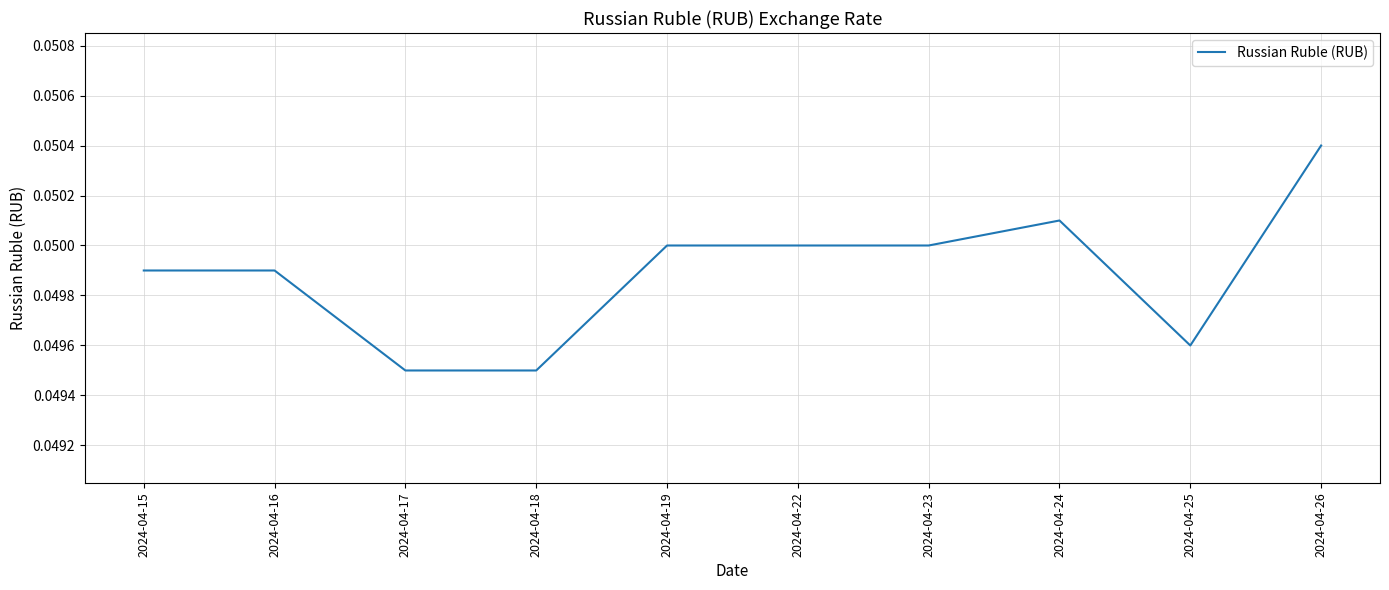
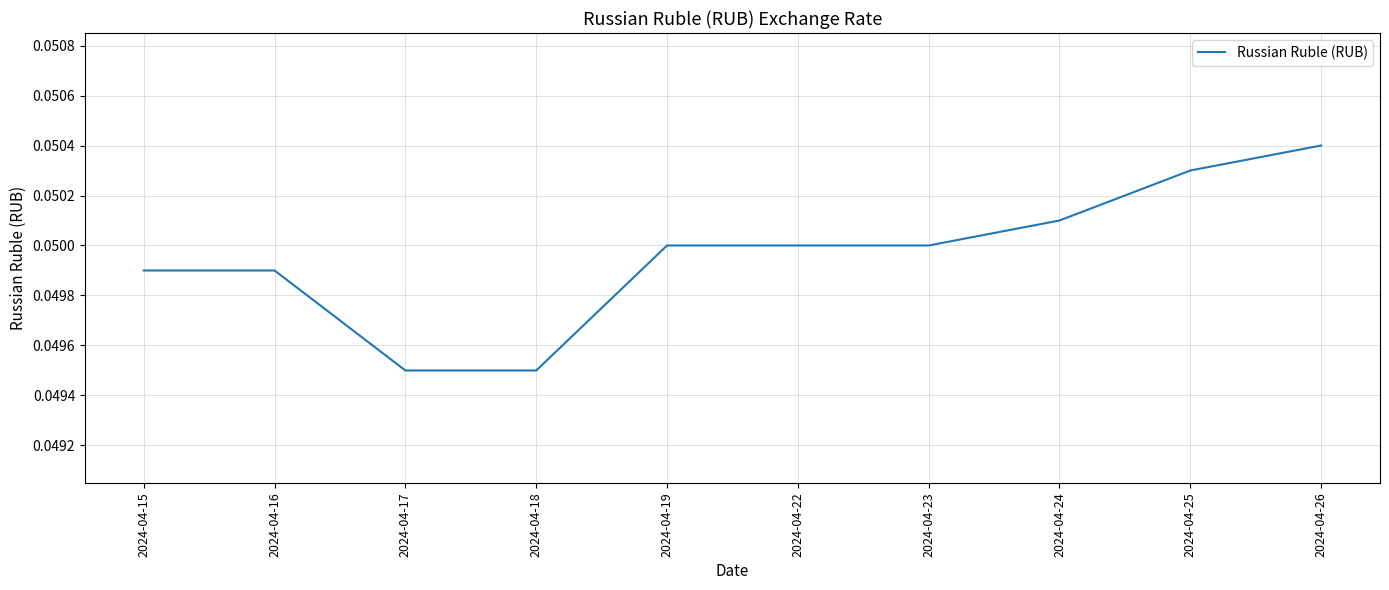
2024-04-25: 0.0496 -> 0.0503
